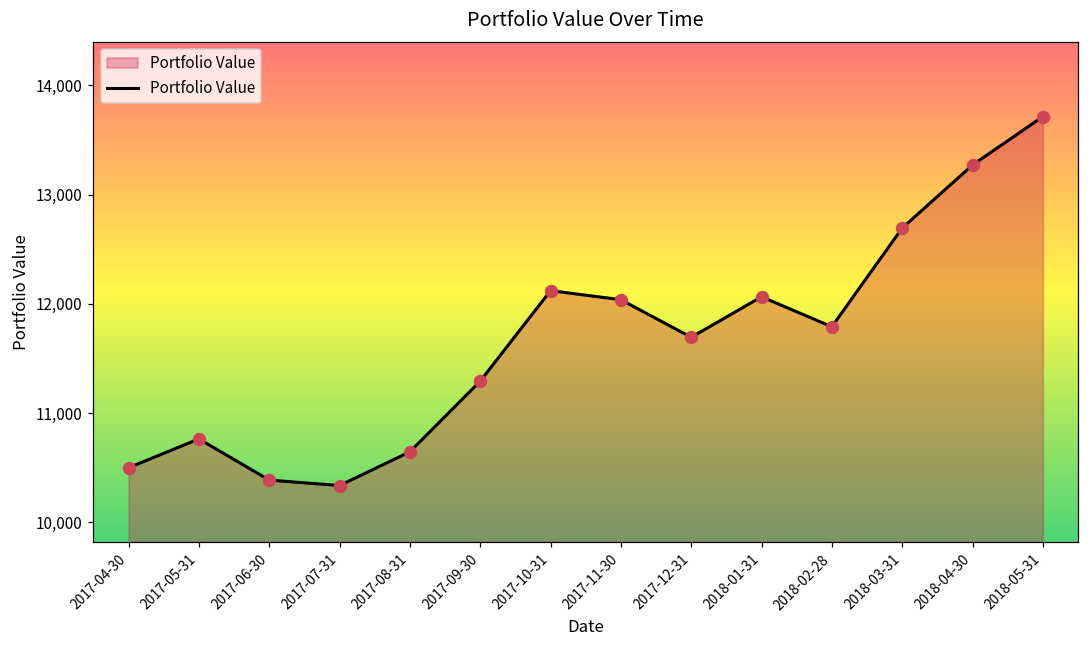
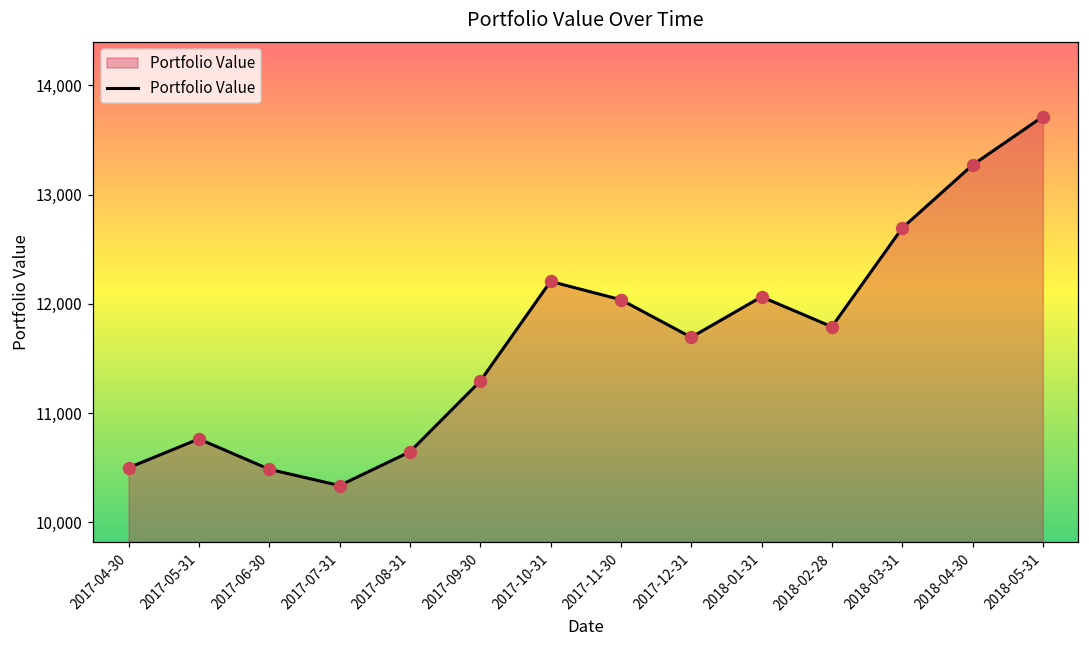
2017-06-30: 10,400 -> 10,500
2017-10-31: 12,100 -> 12,200
